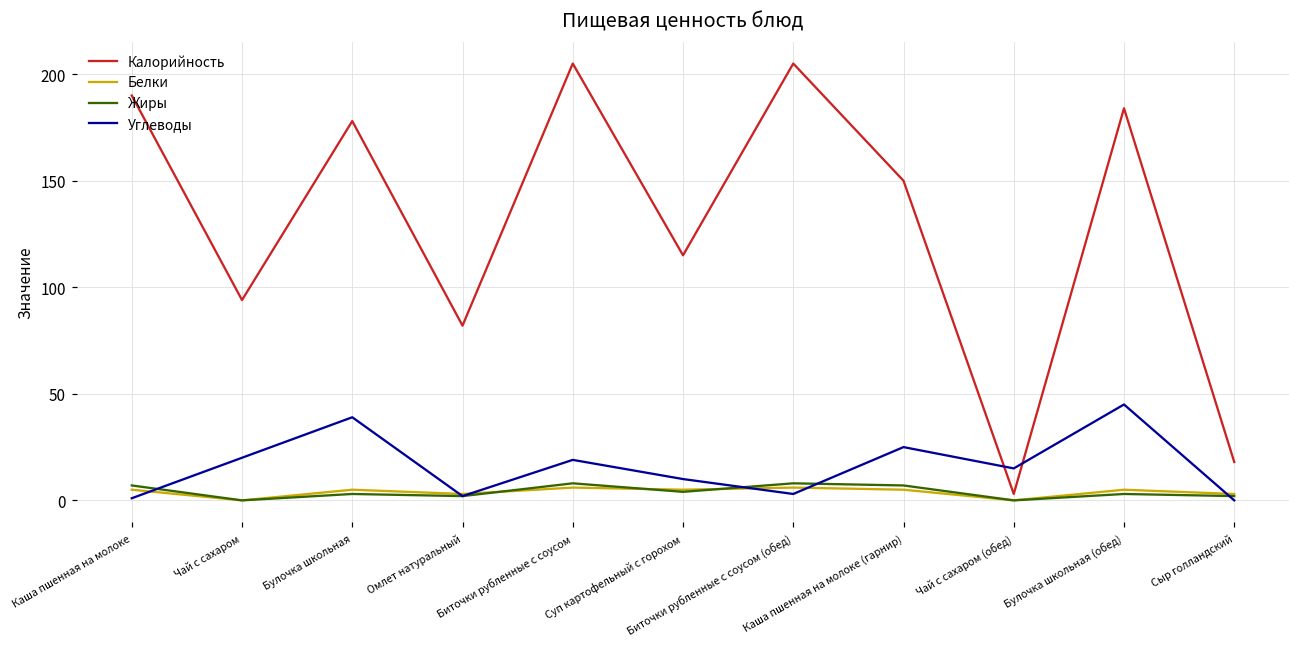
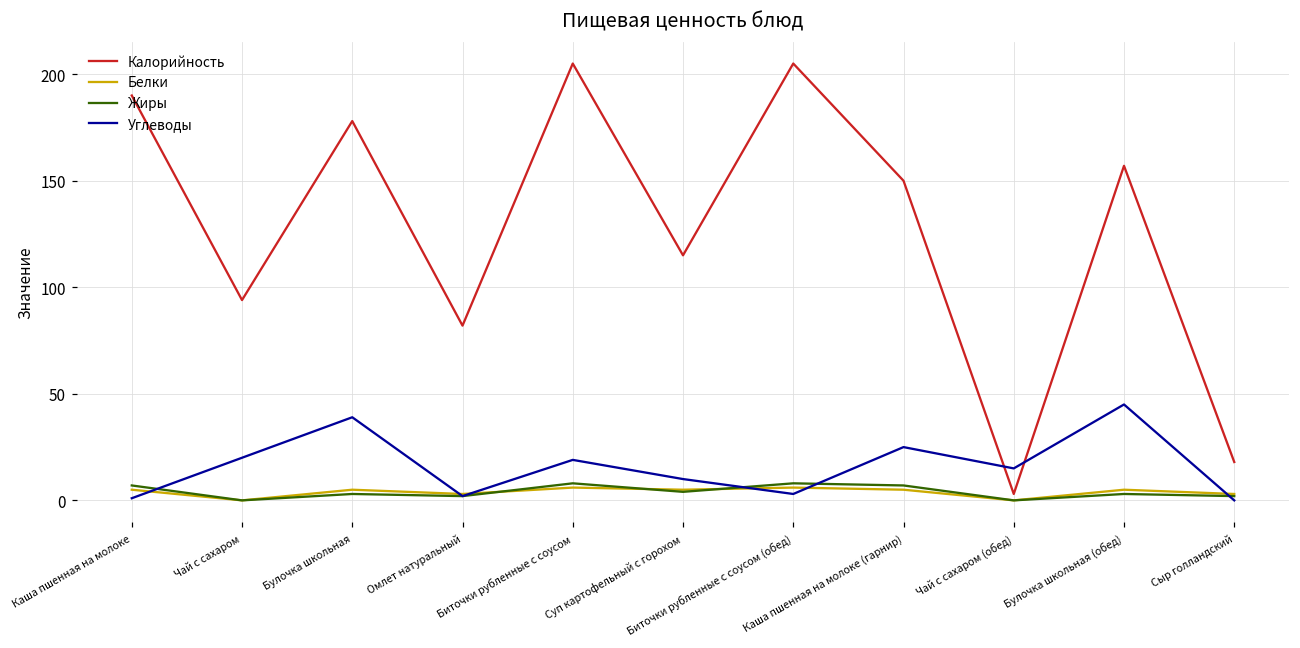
Калорийность, Булочка школьная (обед): 184 -> 157
